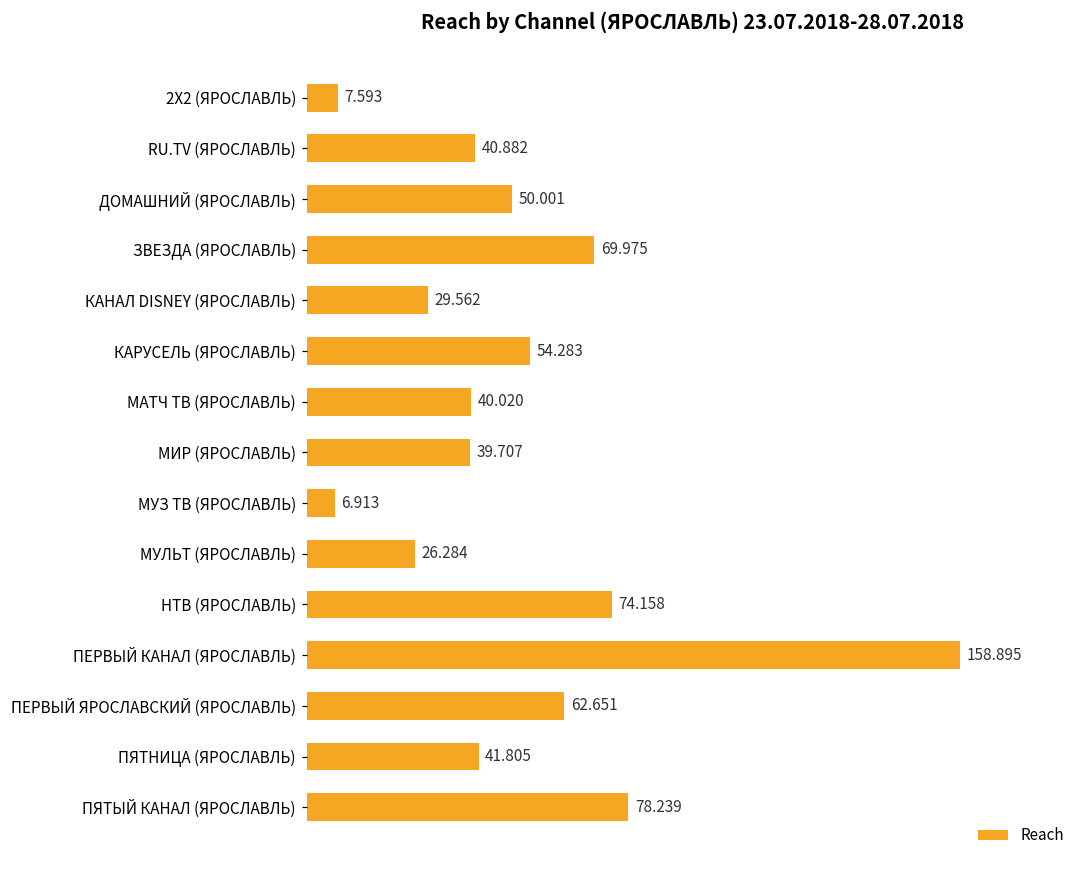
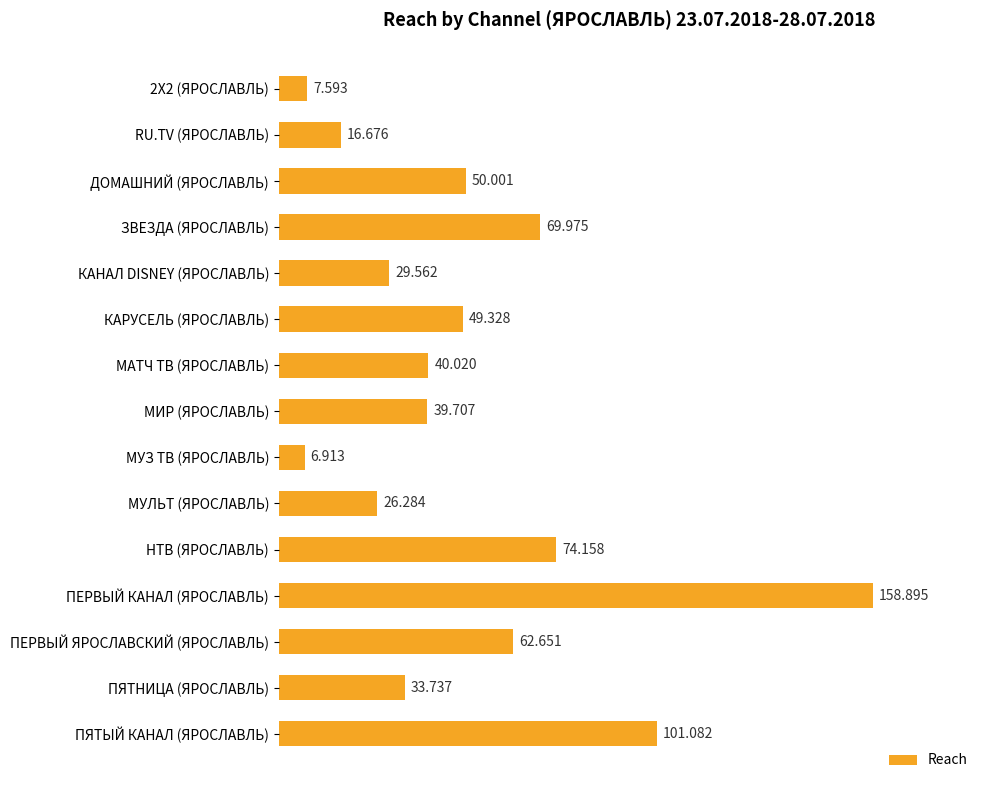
RU.TV (ЯРОСЛАВЛЬ): 40.882 -> 16.676
КАРУСЕЛЬ (ЯРОСЛАВЛЬ): 54.283 -> 49.328
ПЯТНИЦА (ЯРОСЛАВЛЬ): 41.805 -> 33.737
ПЯТЫЙ КАНАЛ (ЯРОСЛАВЛЬ): 78.239 -> 101.082
